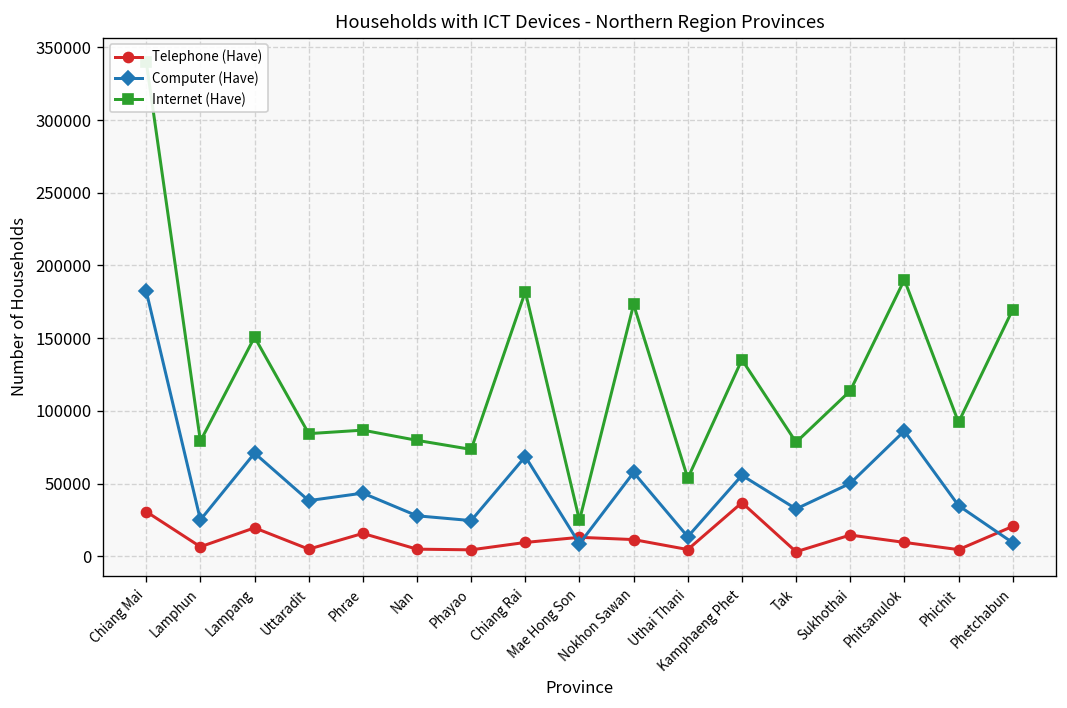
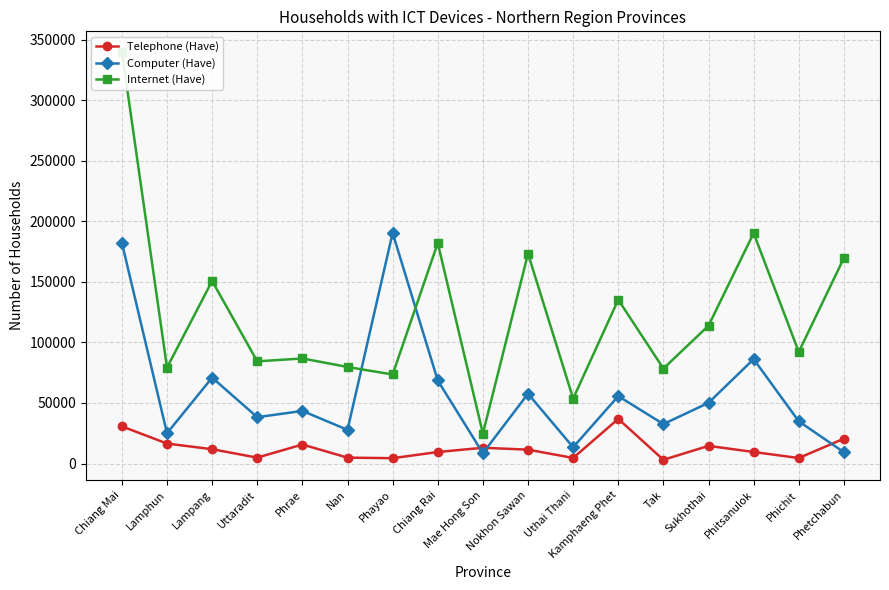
Telephone (Have), Lamphun: 7000 -> 16000
Telephone (Have), Lampang: 20000 -> 12000
Computer (Have), Phayao: 25000 -> 190000
